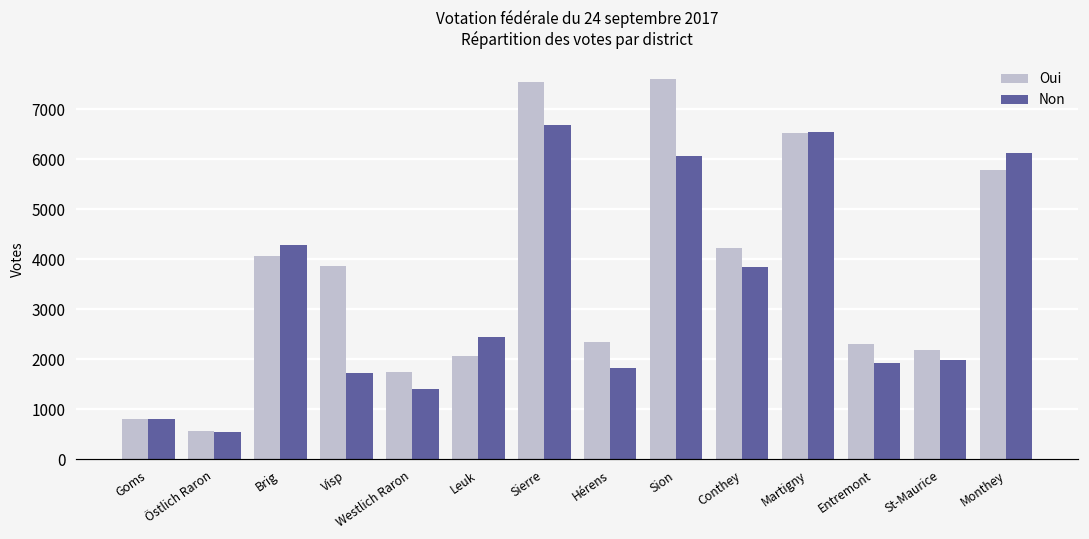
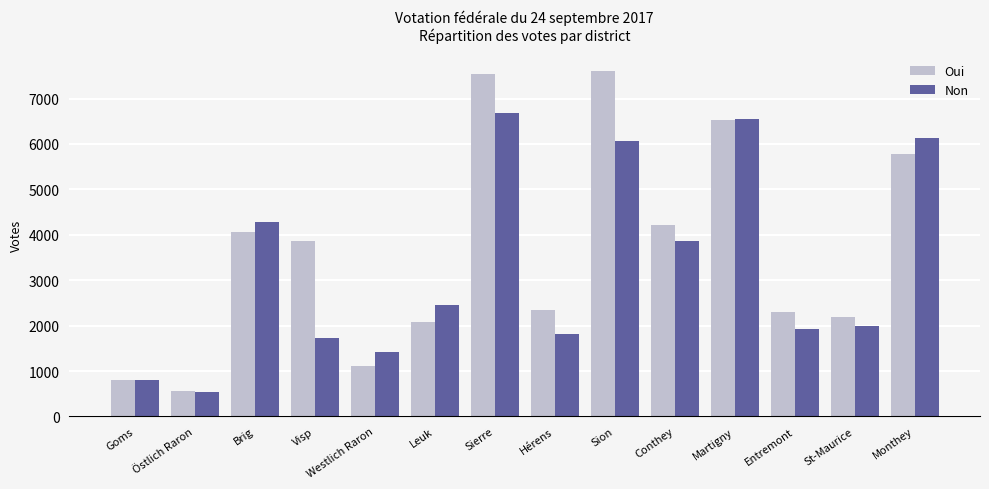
Oui, Westlich Raron: 1700 -> 1100
